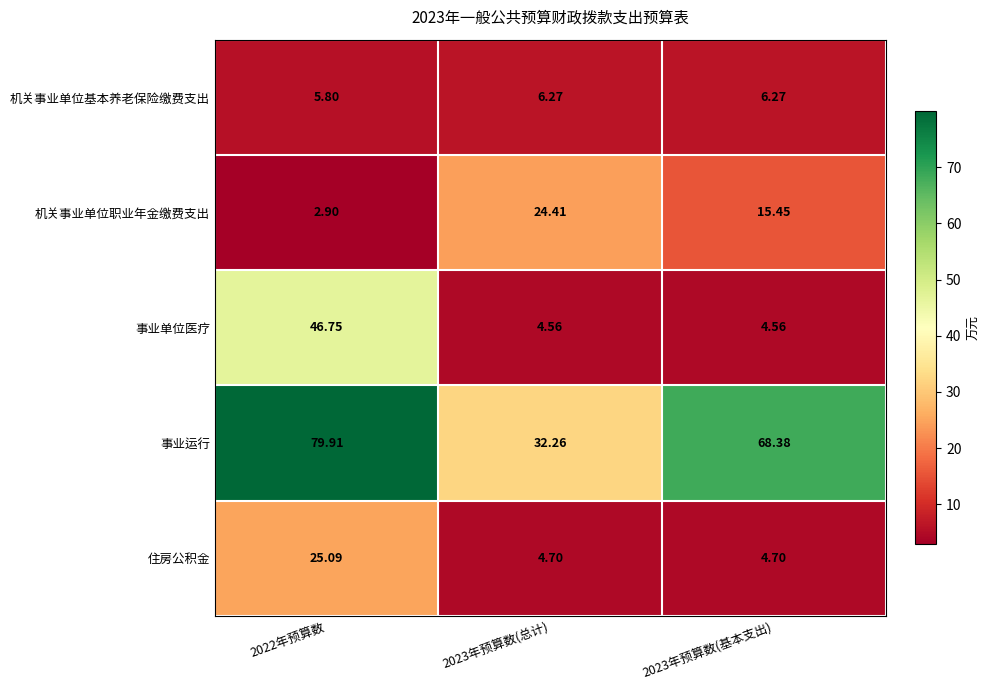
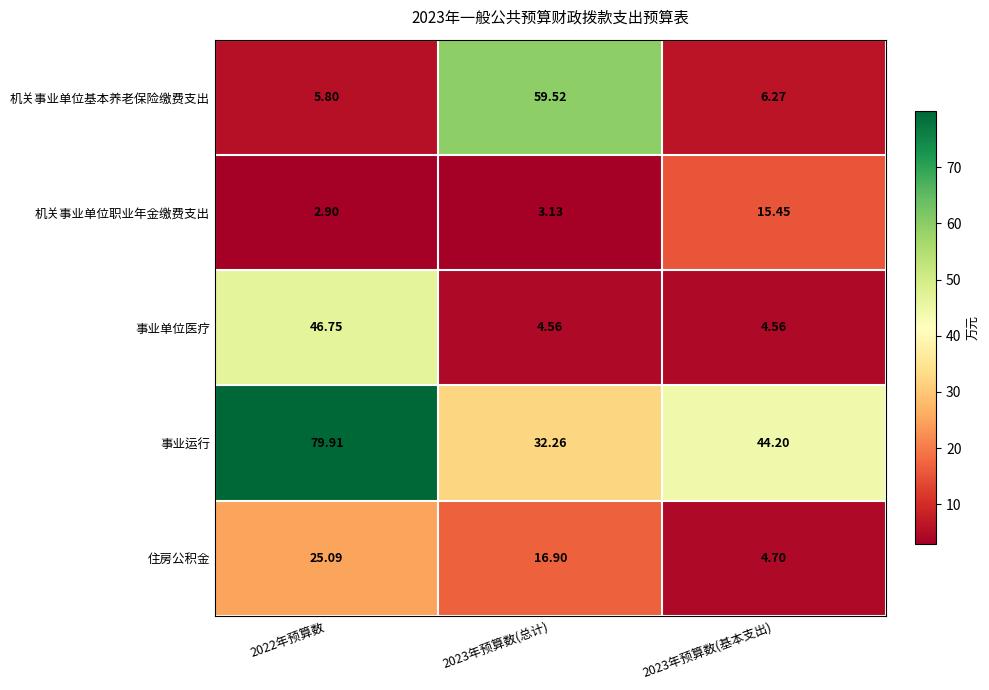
机关事业单位基本养老保险缴费支出, 2023年预算数(总计): 6.27 -> 59.52
机关事业单位职业年金缴费支出, 2023年预算数(总计): 24.41 -> 3.13
事业运行, 2023年预算数(基本支出): 68.38 -> 44.20
住房公积金, 2023年预算数(总计): 4.70 -> 16.90
